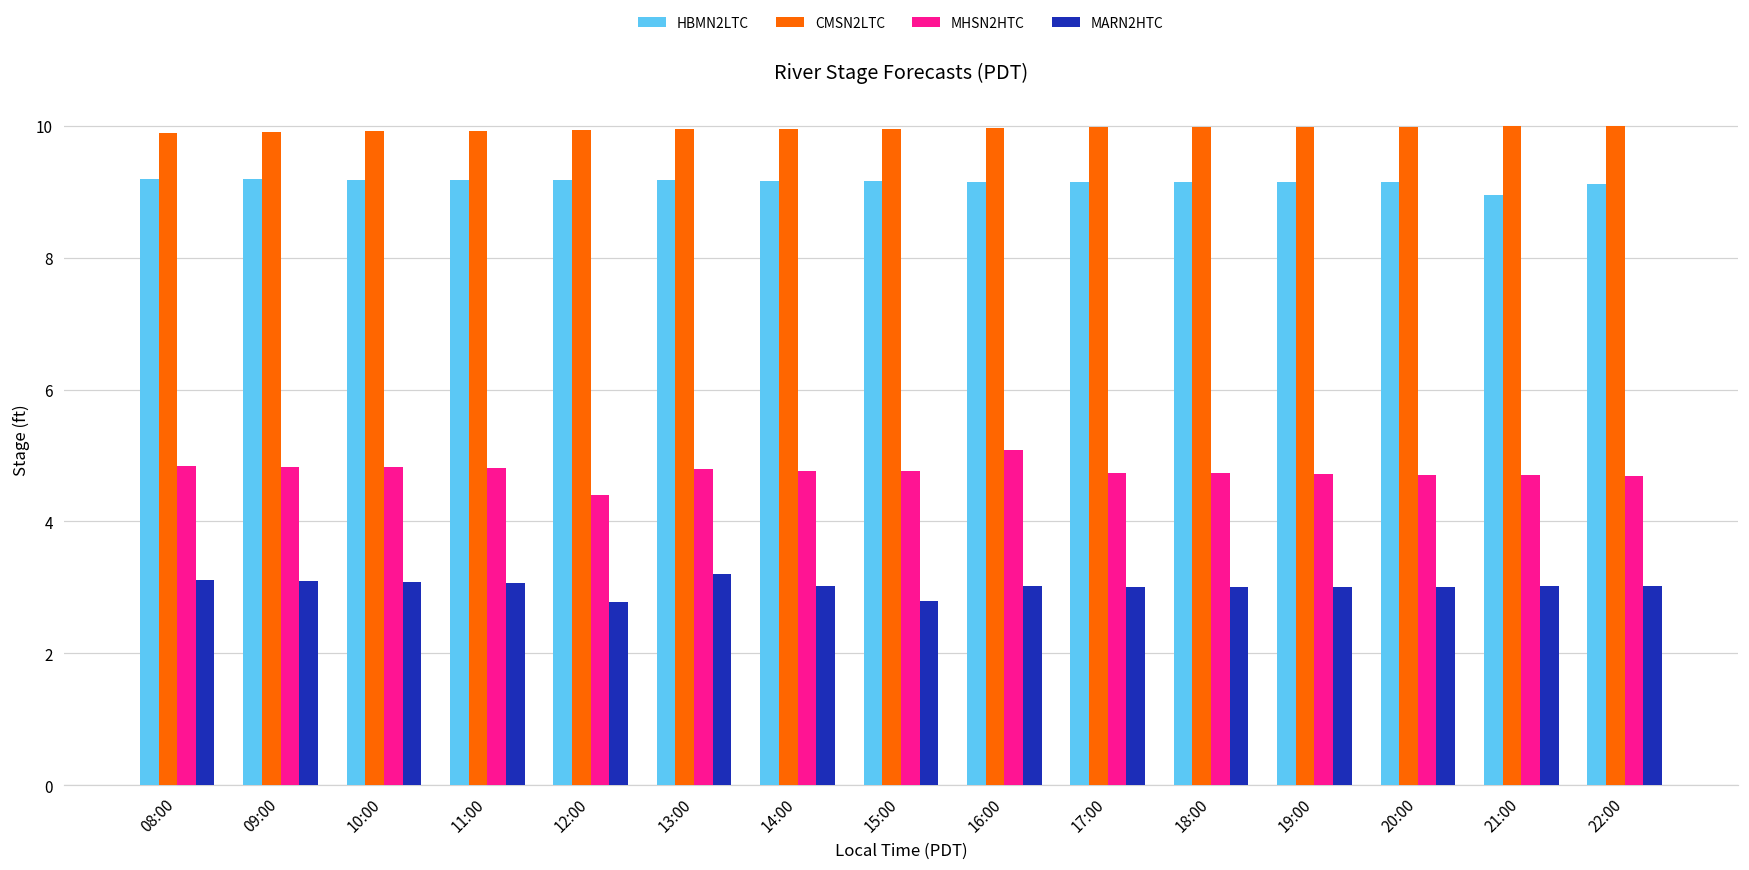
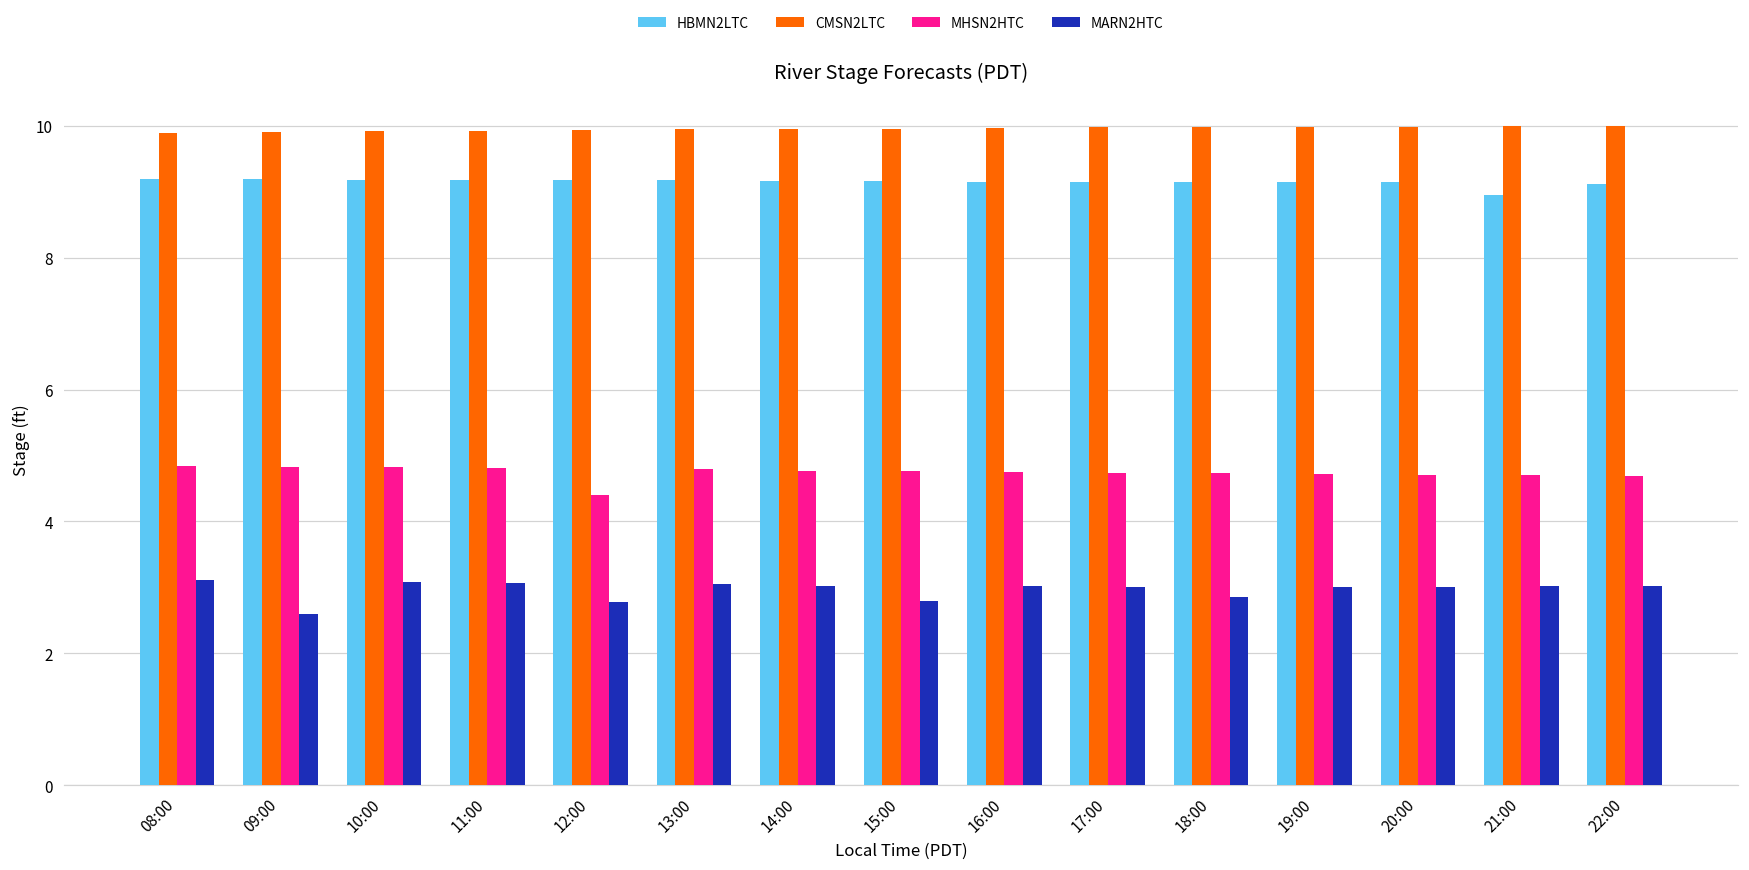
MARN2HTC, 09:00: 3.1 -> 2.6
MARN2HTC, 13:00: 3.2 -> 3.1
MHSN2HTC, 16:00: 5.1 -> 4.8
MARN2HTC, 18:00: 3.0 -> 2.9
